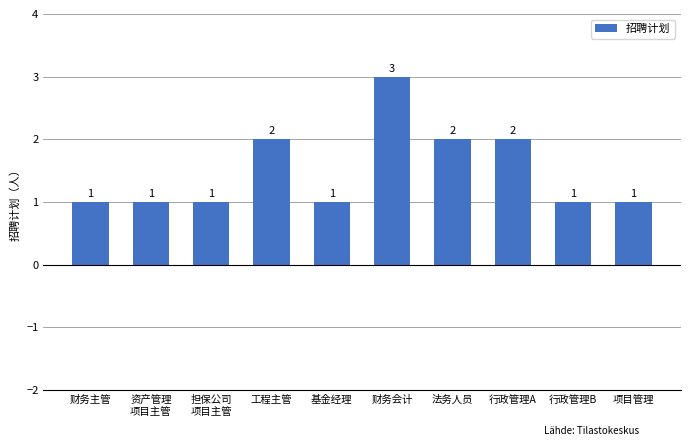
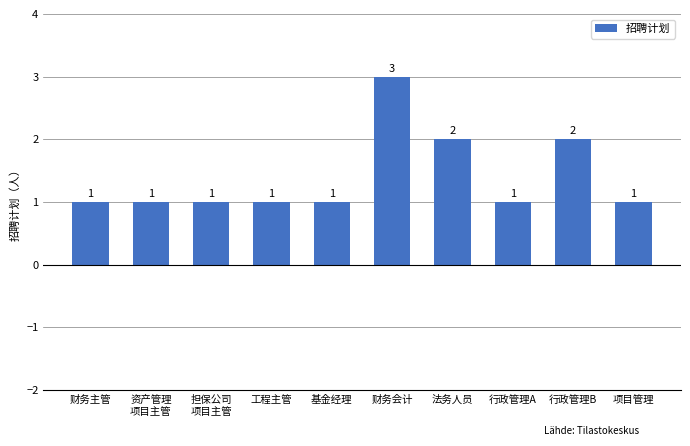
工程主管: 2 -> 1
行政管理A: 2 -> 1
行政管理B: 1 -> 2
